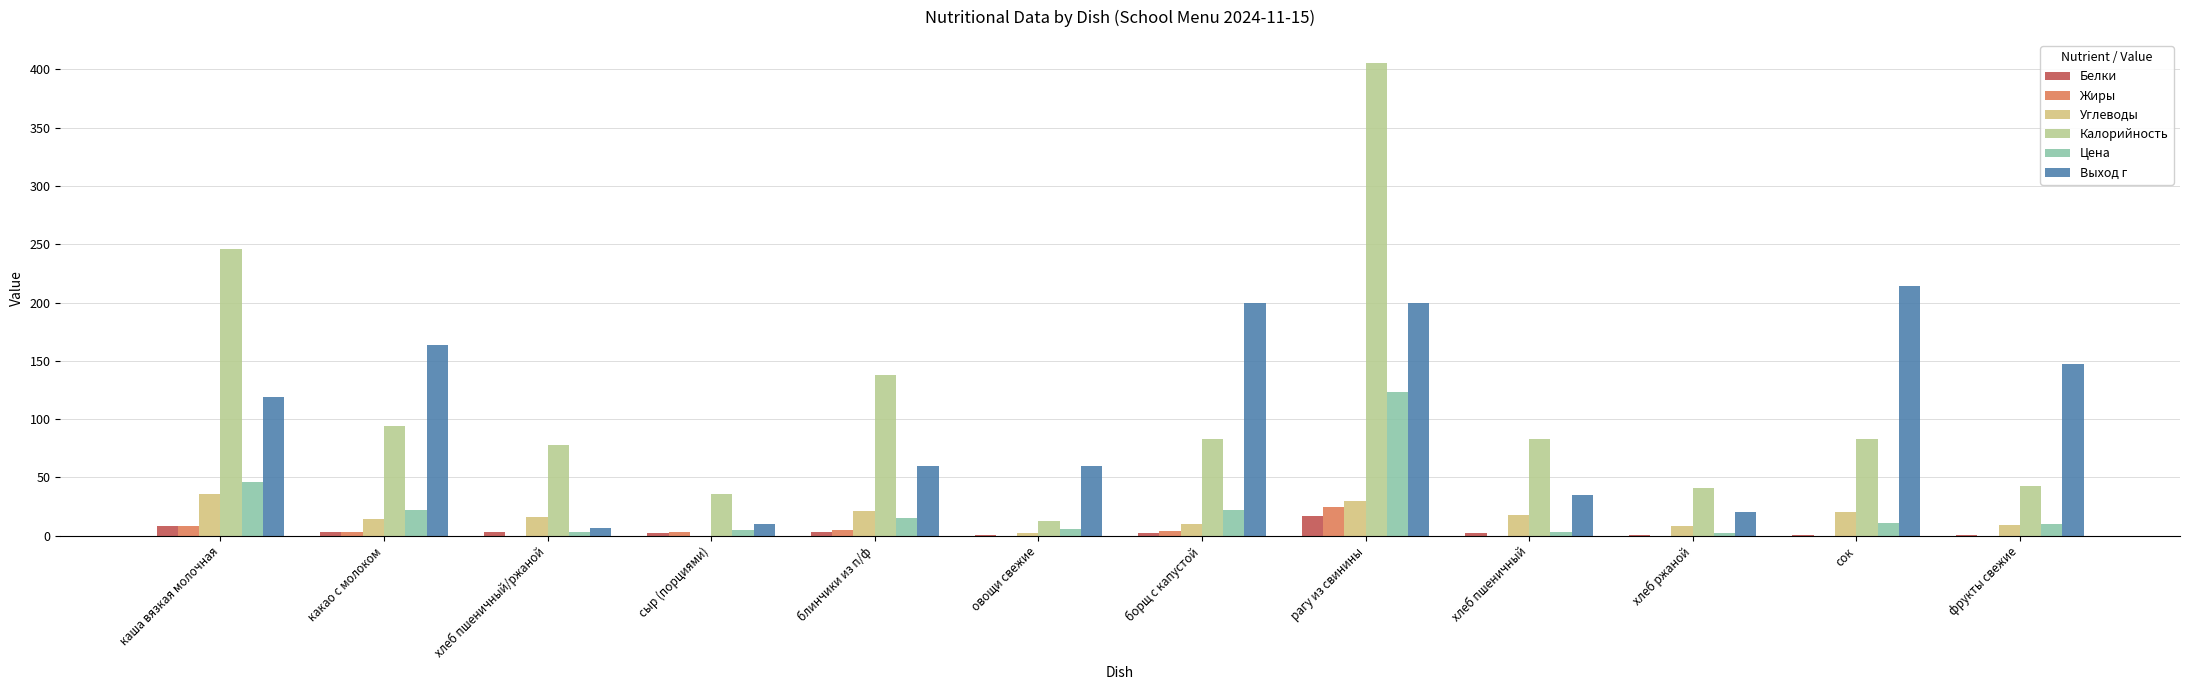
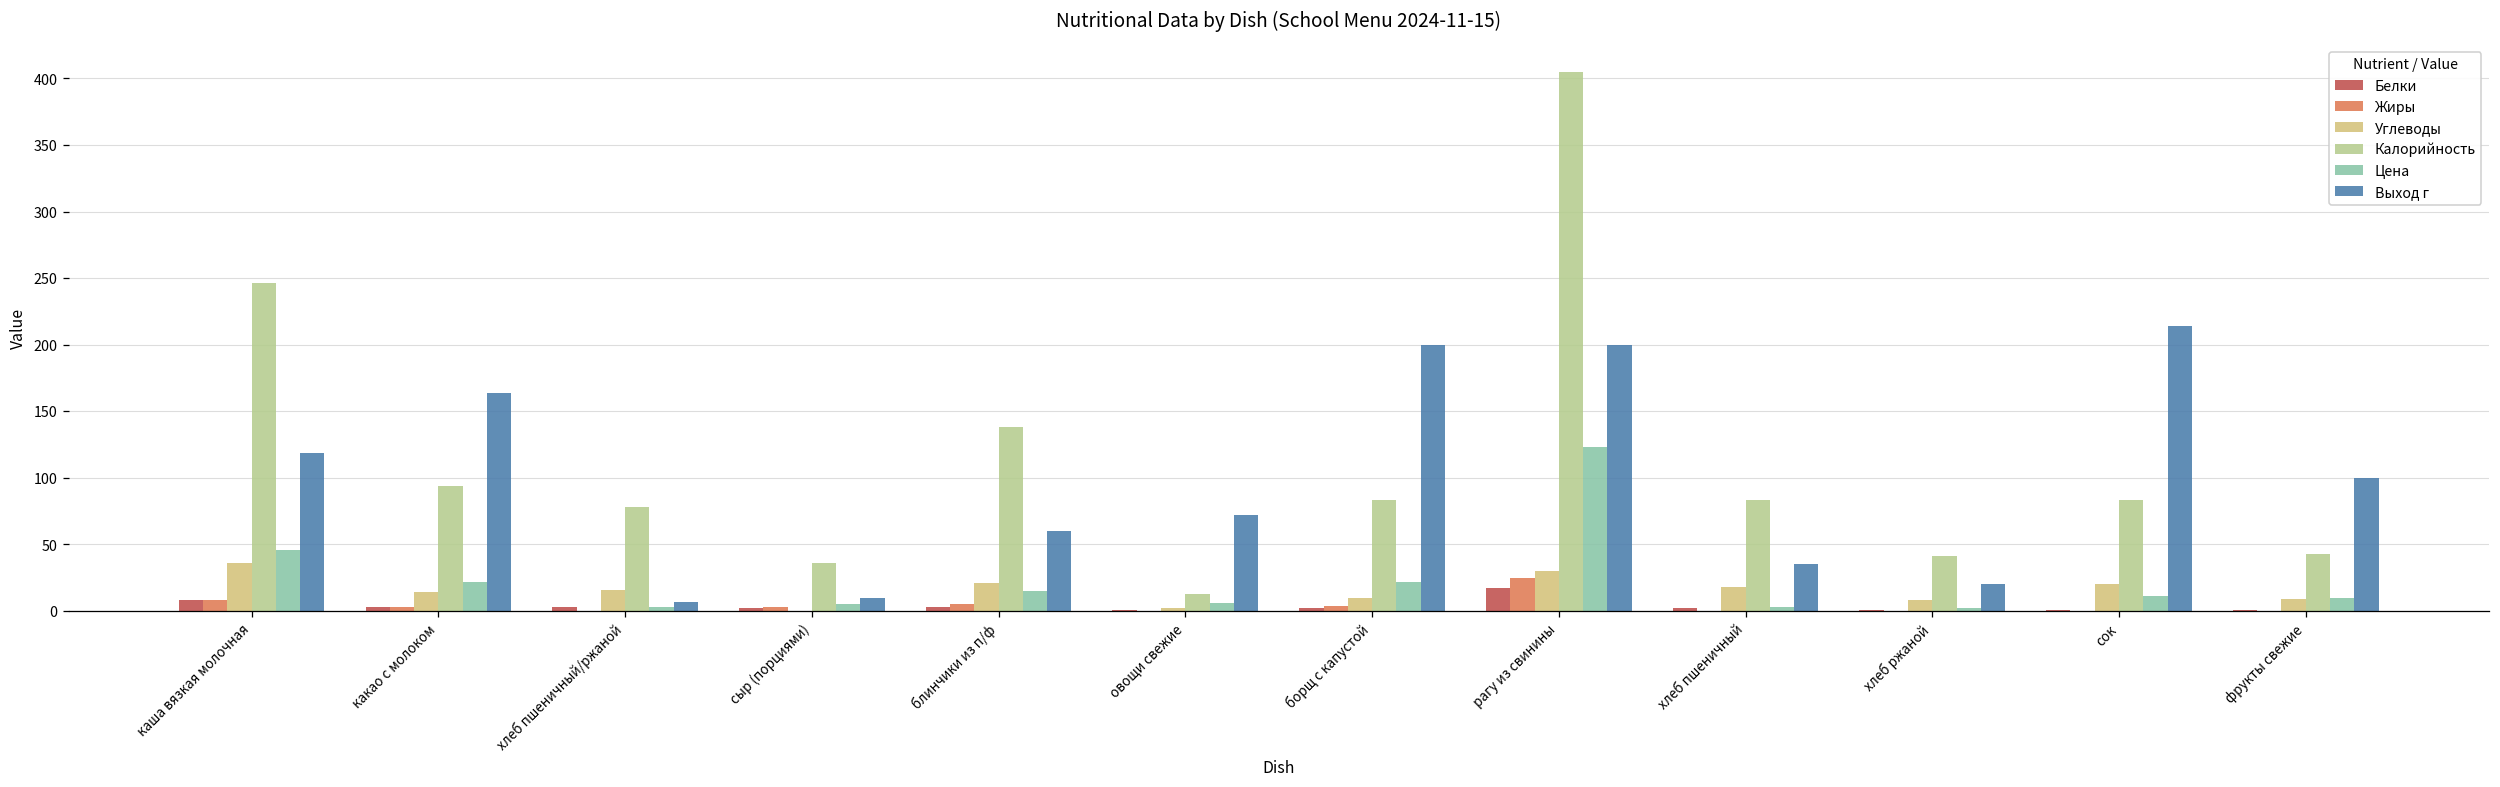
Выход г, овощи свежие: 60 -> 72
Выход г, фрукты свежие: 147 -> 100
